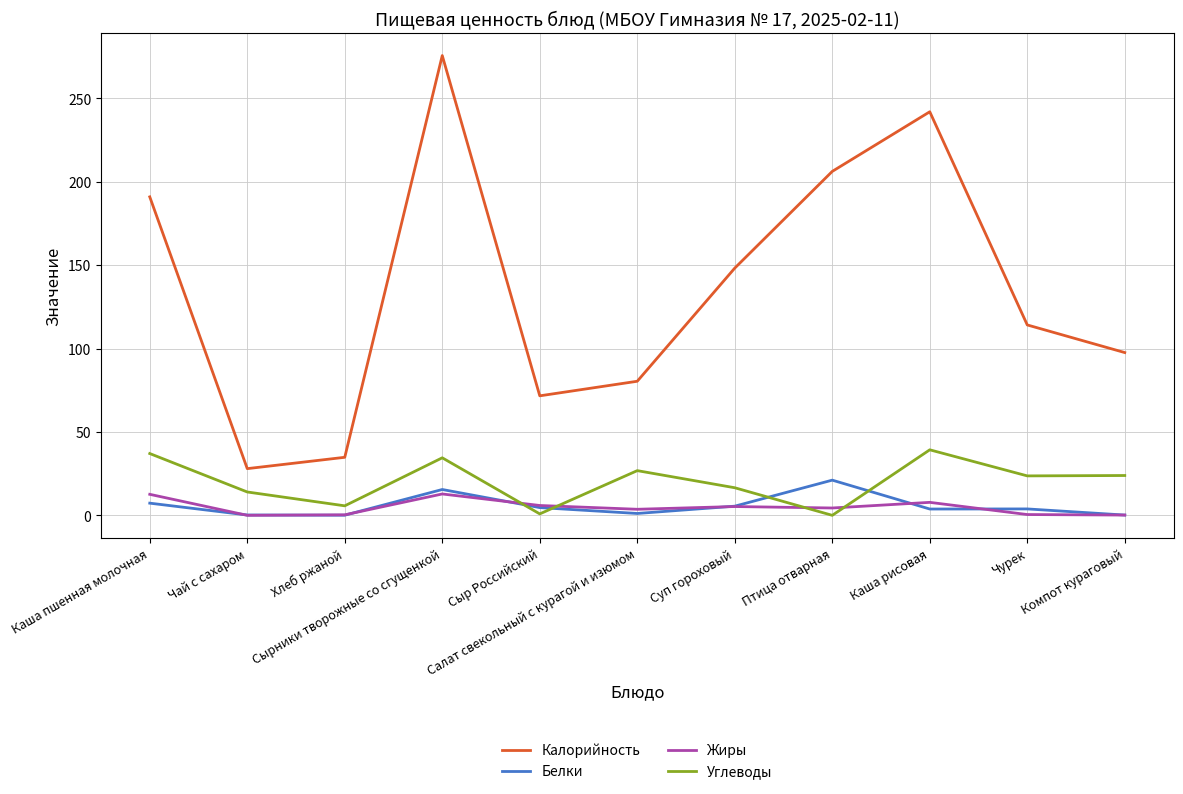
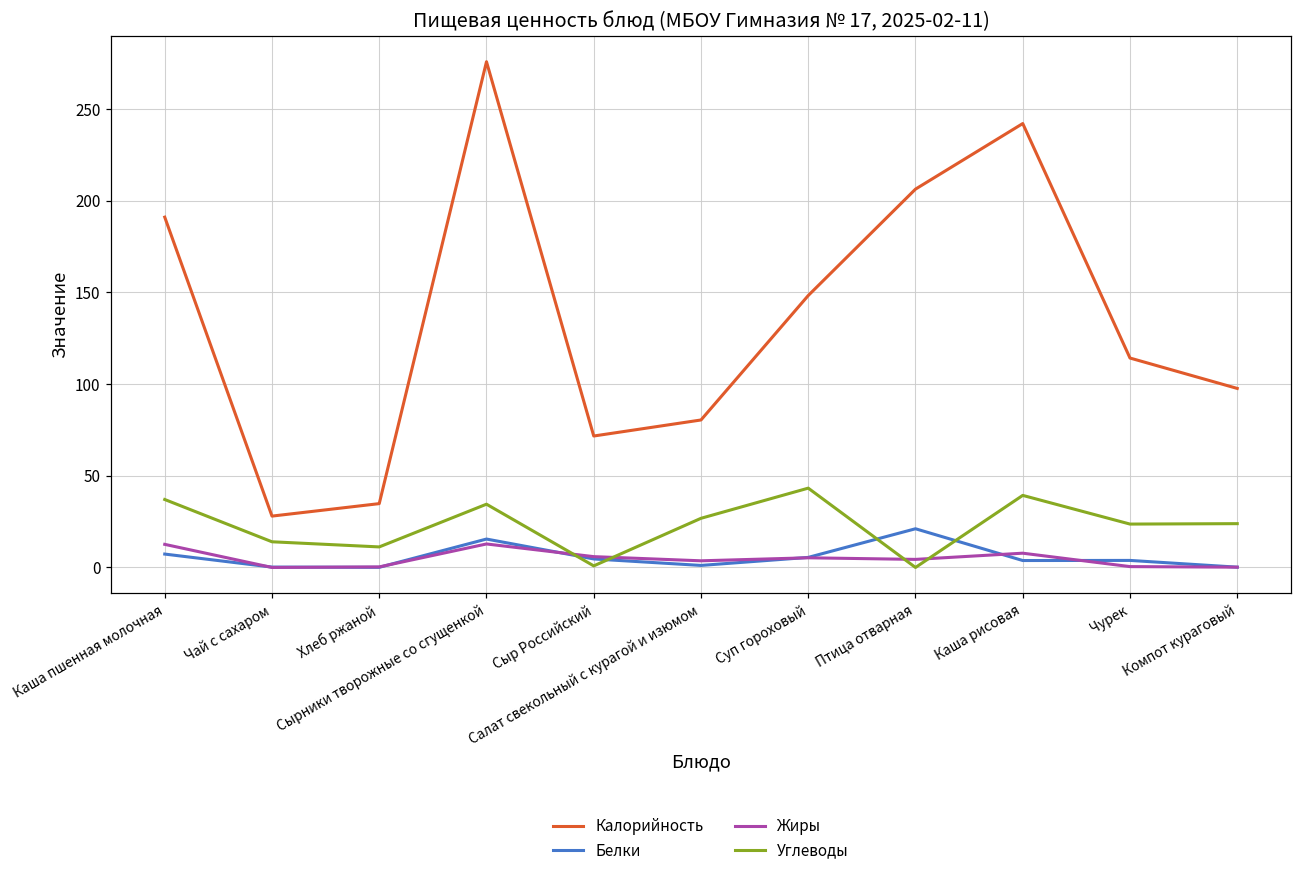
Углеводы, Хлеб ржаной: 6 -> 11
Углеводы, Суп гороховый: 17 -> 43
